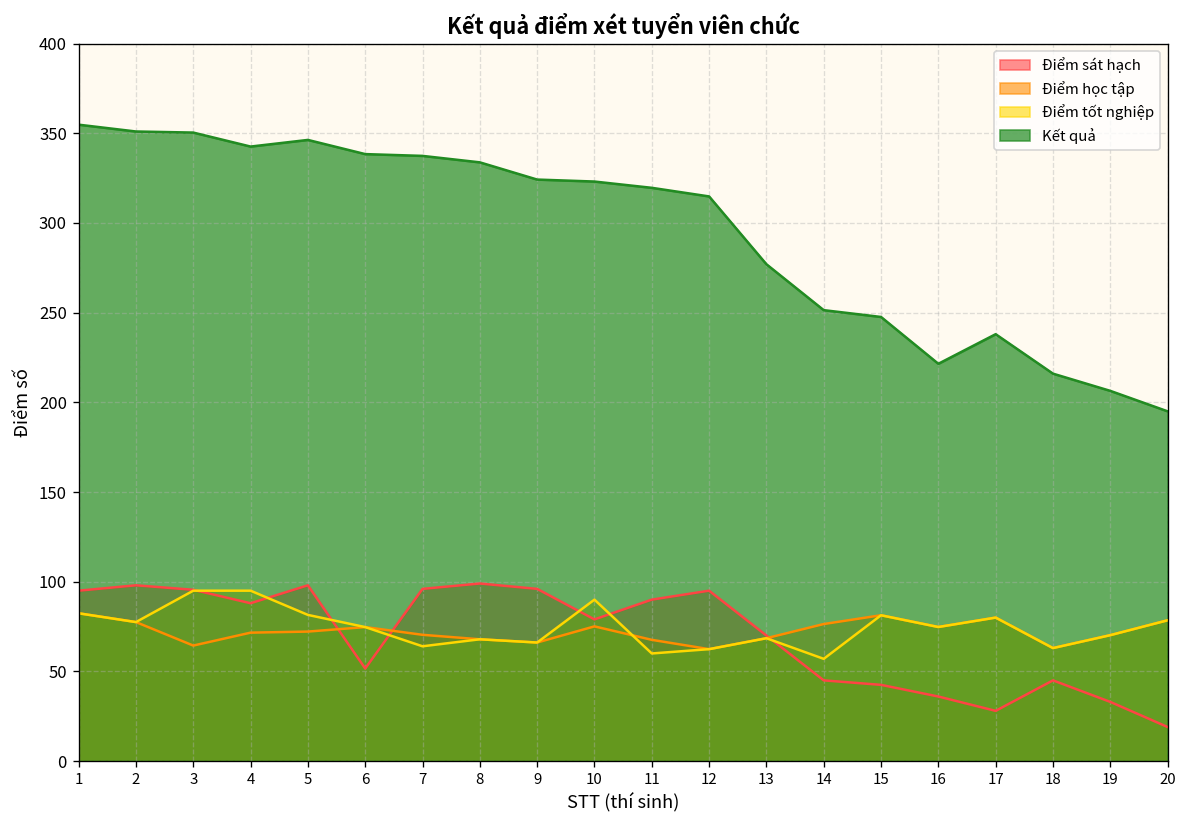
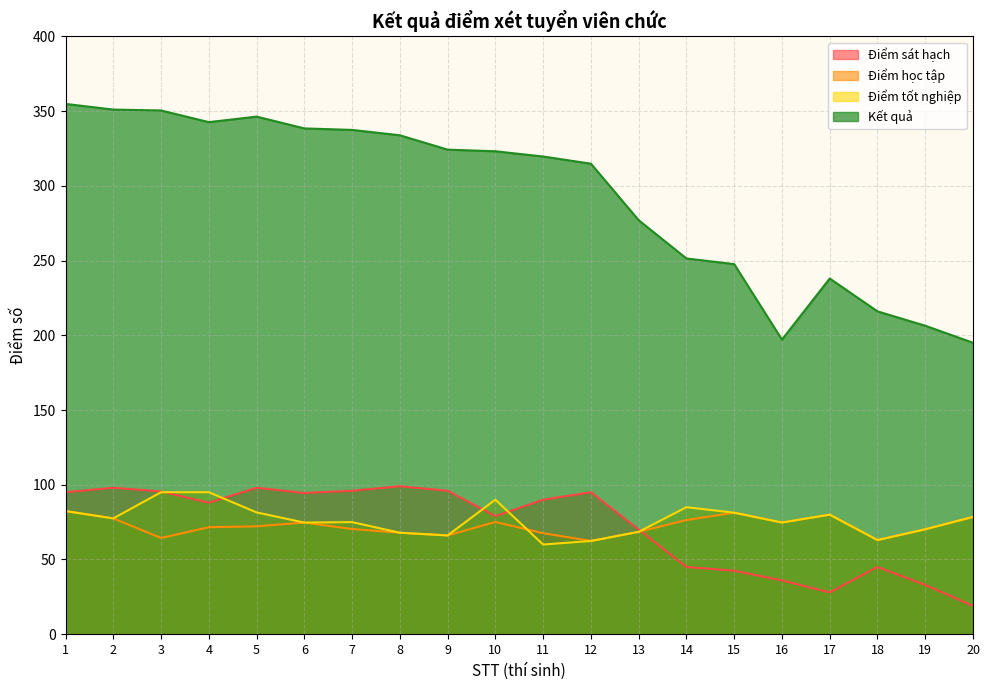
Điểm sát hạch, 6: 52 -> 95
Điểm tốt nghiệp, 7: 64 -> 75
Điểm tốt nghiệp, 14: 57 -> 85
Kết quả, 16: 222 -> 197
